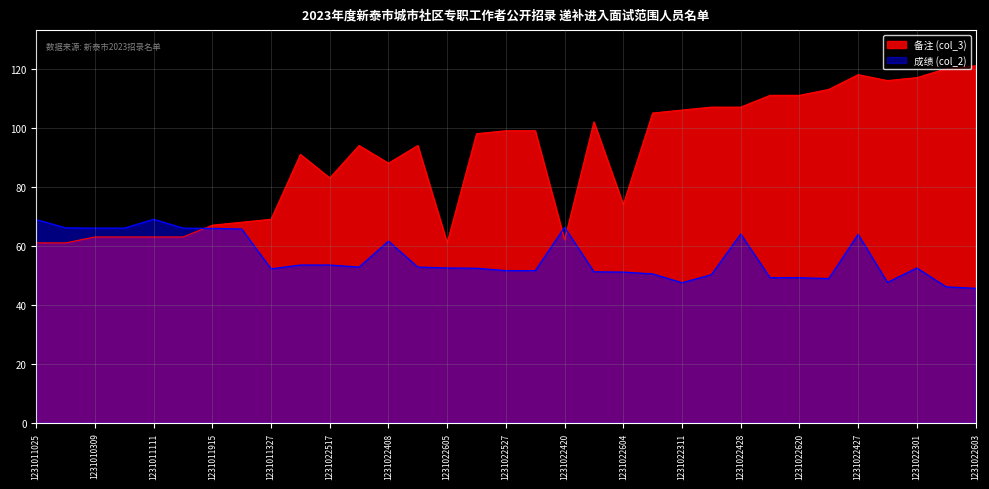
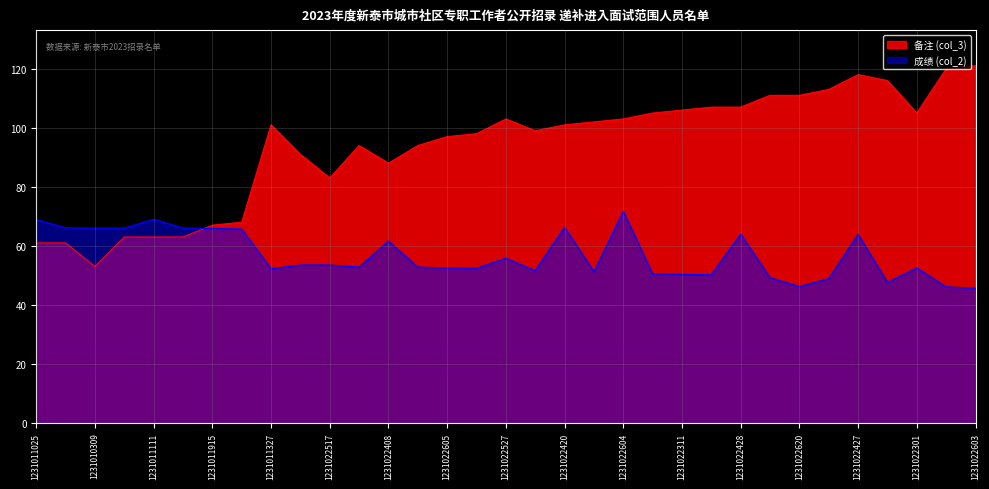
备注 (col_3), 1231010309: 63 -> 53
备注 (col_3), 1231011327: 69 -> 101
备注 (col_3), 1231022605: 61 -> 97
备注 (col_3), 1231022527: 99 -> 103
成绩 (col_2), 1231022527: 52 -> 56
备注 (col_3), 1231022420: 62 -> 101
备注 (col_3), 1231022604: 74 -> 103
成绩 (col_2), 1231022604: 51 -> 72
成绩 (col_2), 1231022311: 48 -> 50
成绩 (col_2), 1231022620: 49 -> 46
备注 (col_3), 1231022301: 117 -> 105
